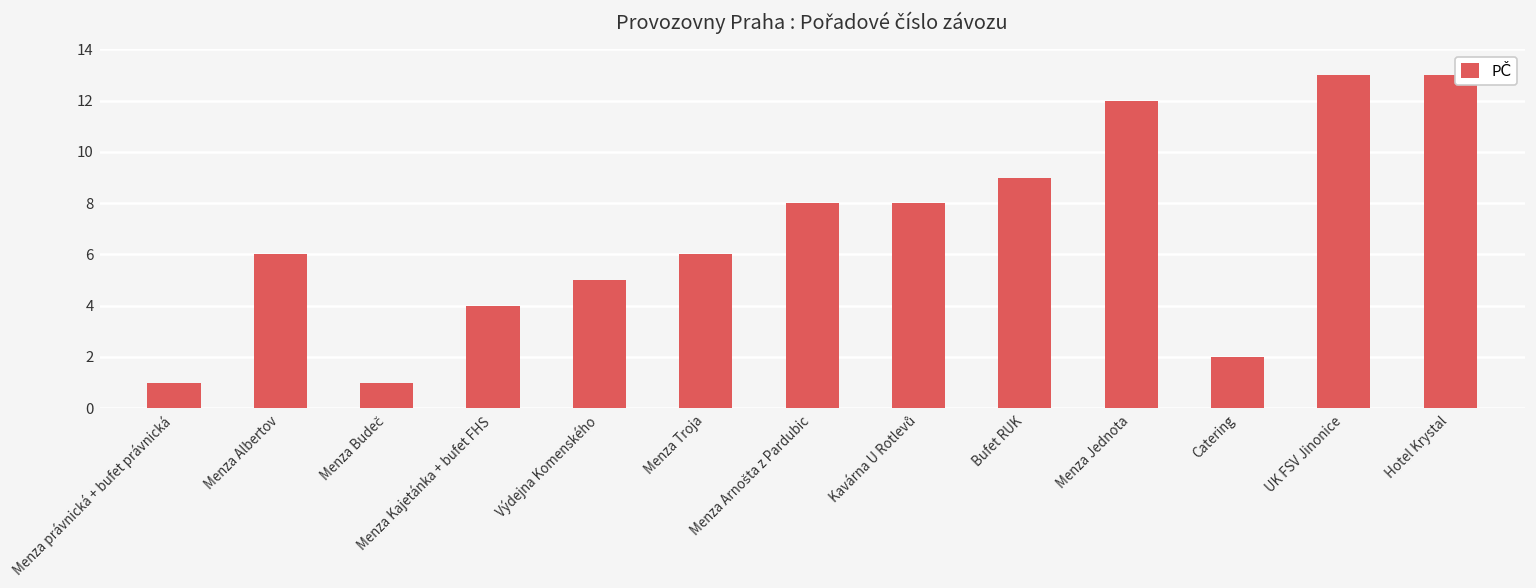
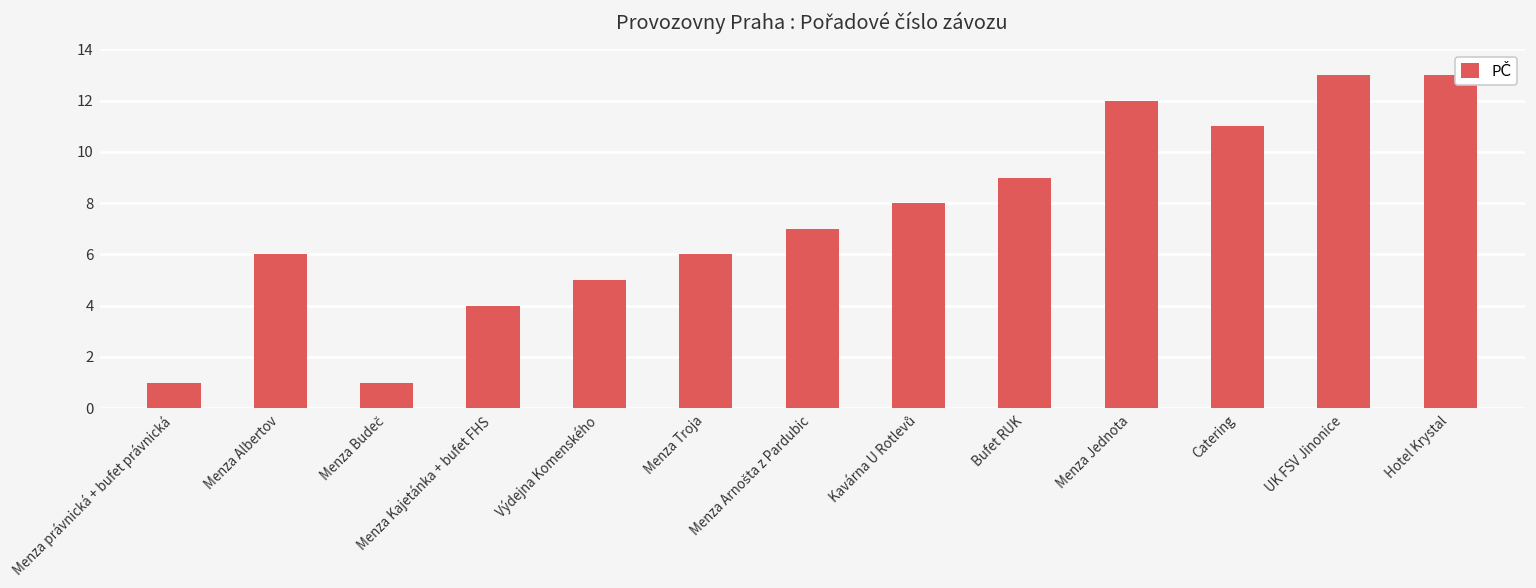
Menza Arnošta z Pardubic: 8 -> 7
Catering: 2 -> 11
